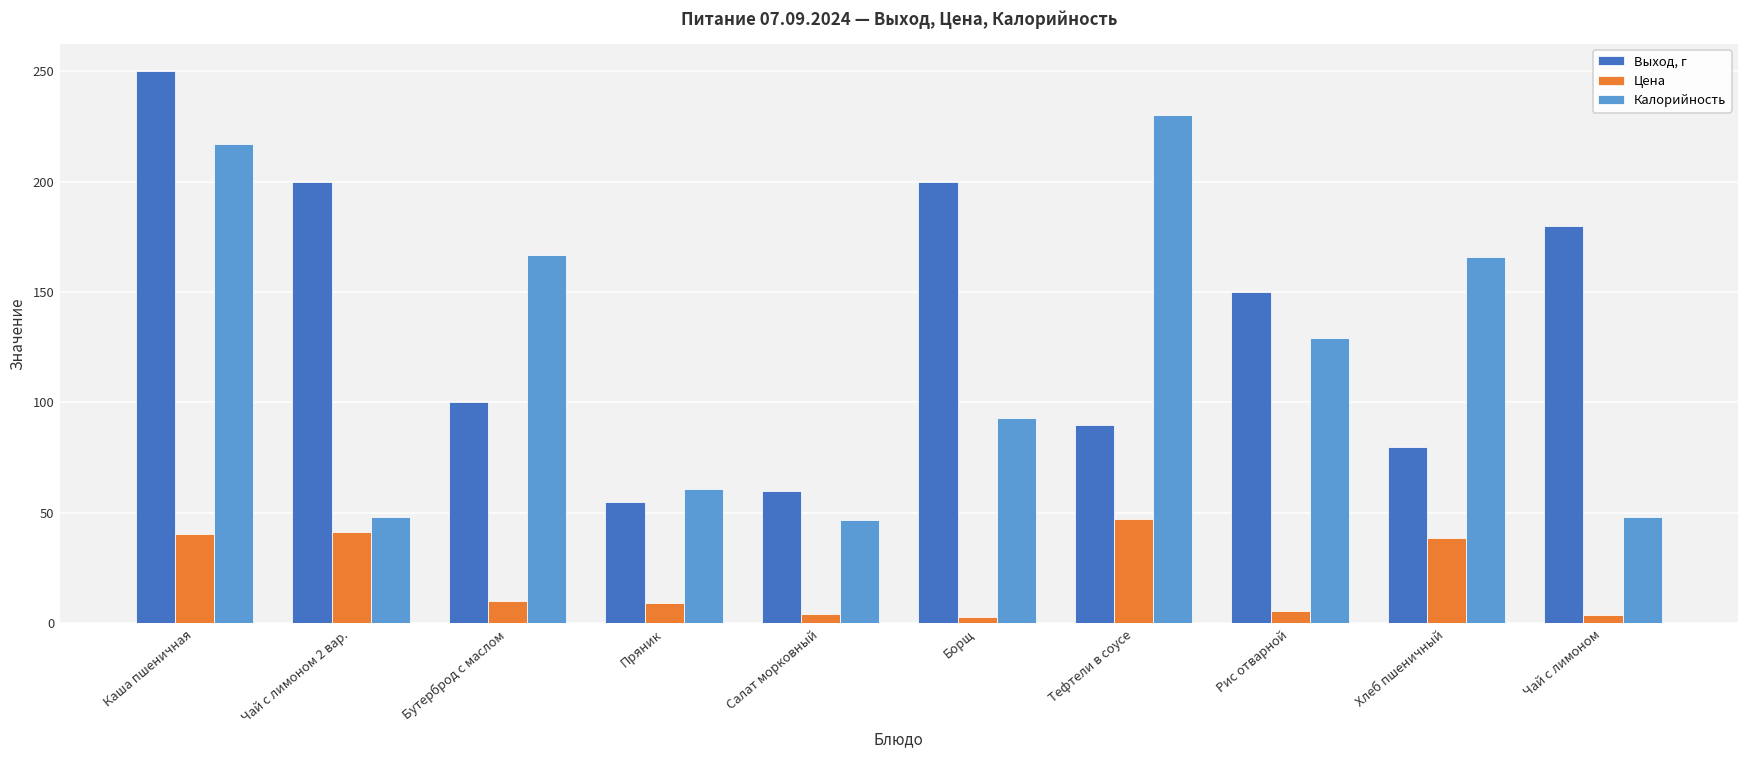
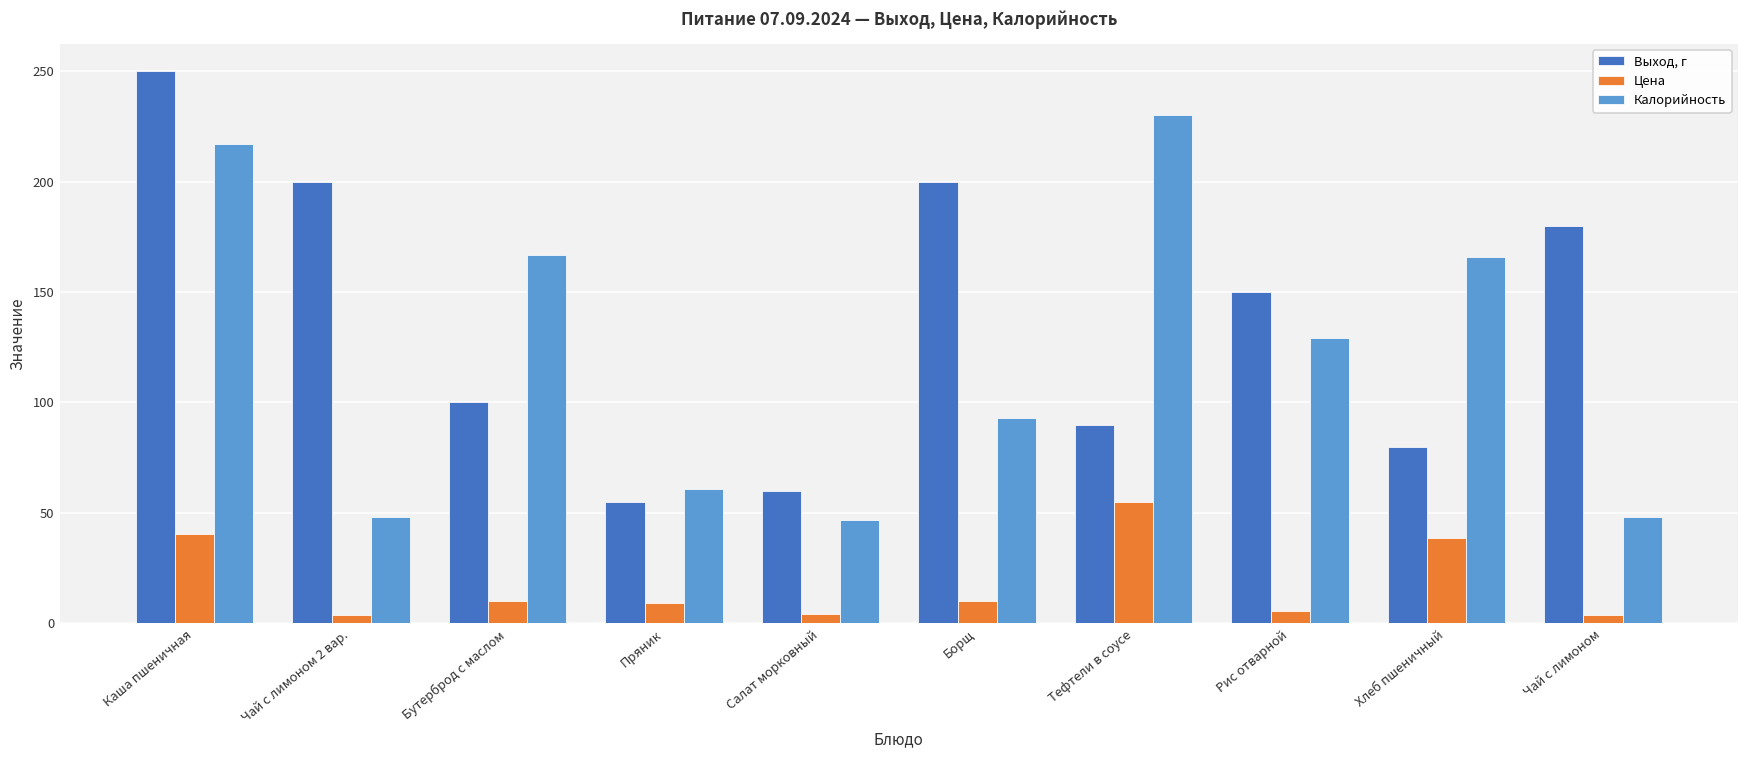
Цена, Чай с лимоном 2 вар.: 41 -> 4
Цена, Борщ: 3 -> 10
Цена, Тефтели в соусе: 47 -> 55
